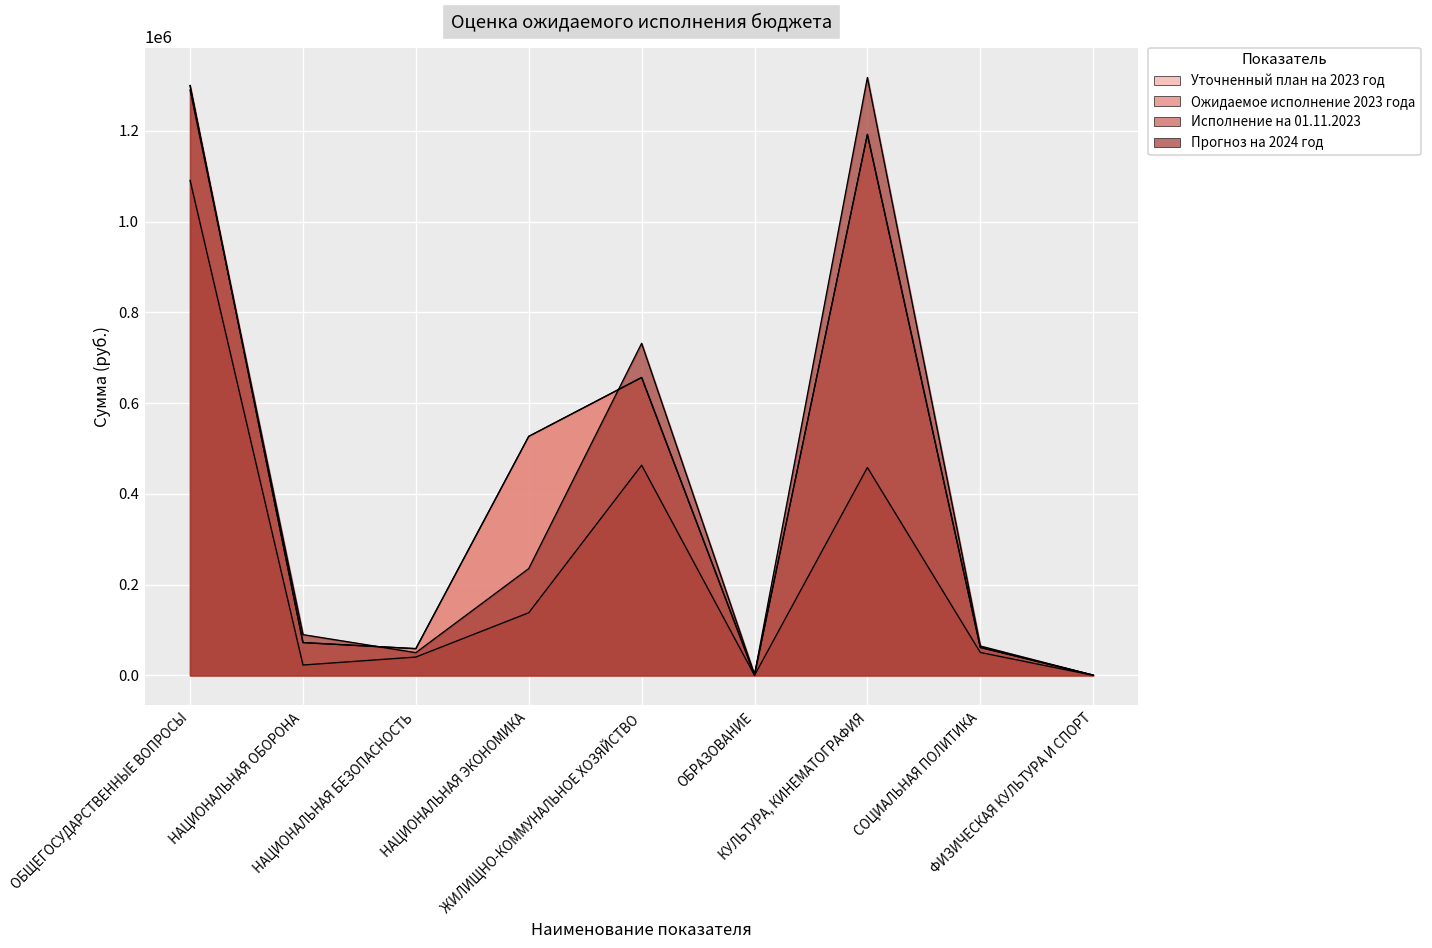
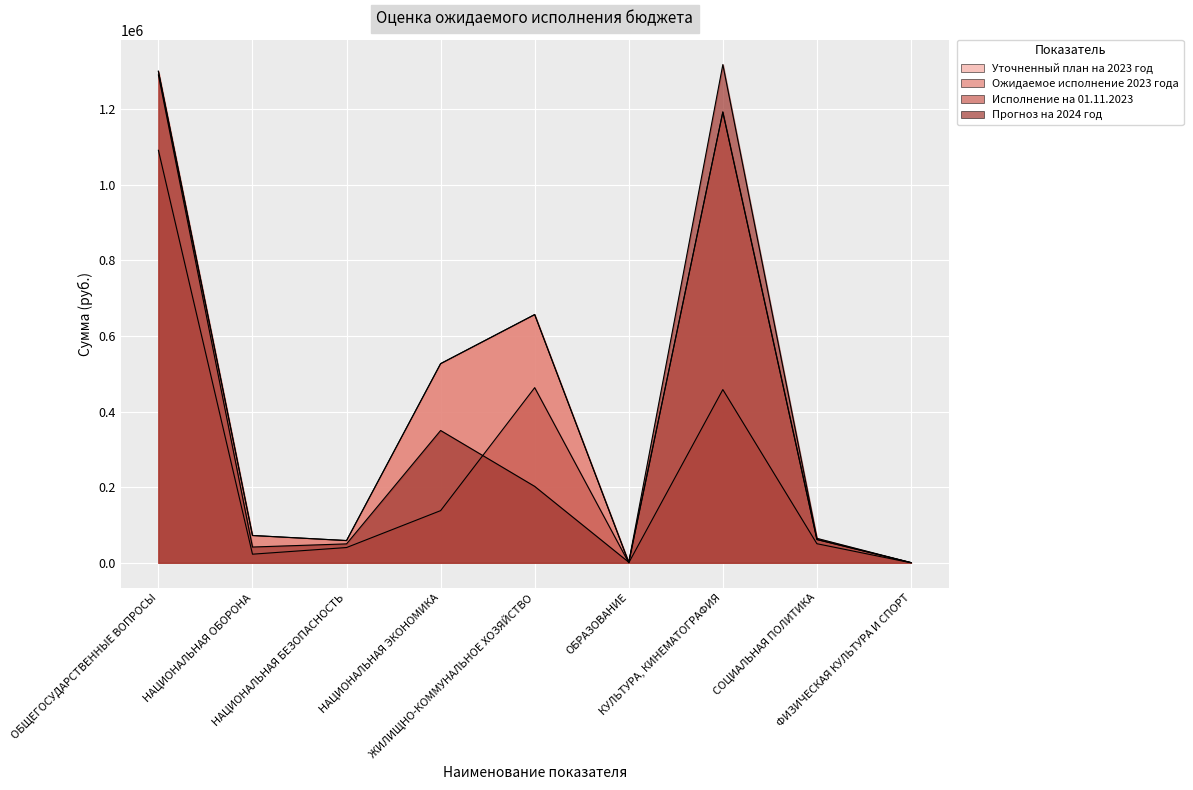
Прогноз на 2024 год, НАЦИОНАЛЬНАЯ ОБОРОНА: 90000 -> 40000
Прогноз на 2024 год, НАЦИОНАЛЬНАЯ ЭКОНОМИКА: 240000 -> 350000
Прогноз на 2024 год, ЖИЛИЩНО-КОММУНАЛЬНОЕ ХОЗЯЙСТВО: 730000 -> 200000
